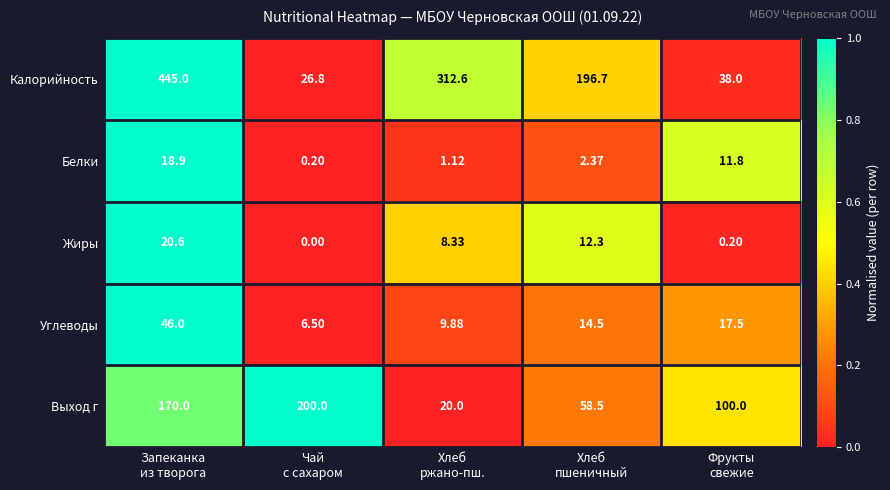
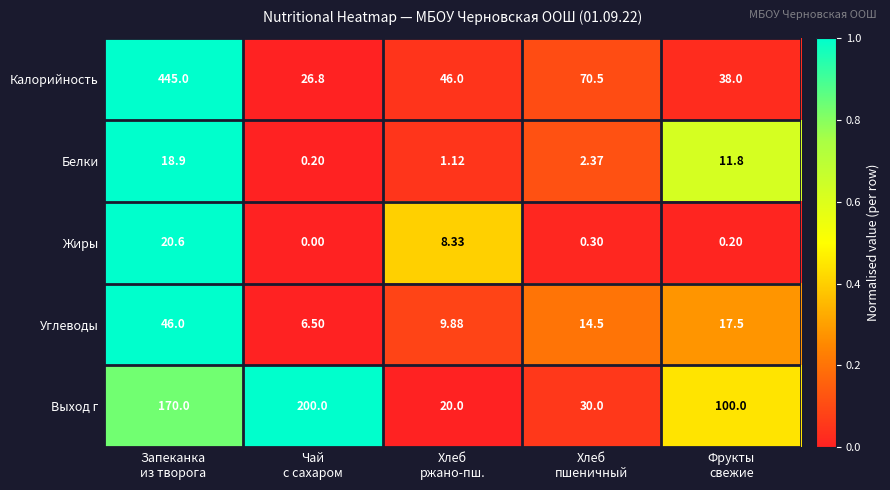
Калорийность, Хлеб ржано-пш.: 312.6 -> 46.0
Калорийность, Хлеб пшеничный: 196.7 -> 70.5
Жиры, Хлеб пшеничный: 12.3 -> 0.30
Выход г, Хлеб пшеничный: 58.5 -> 30.0
